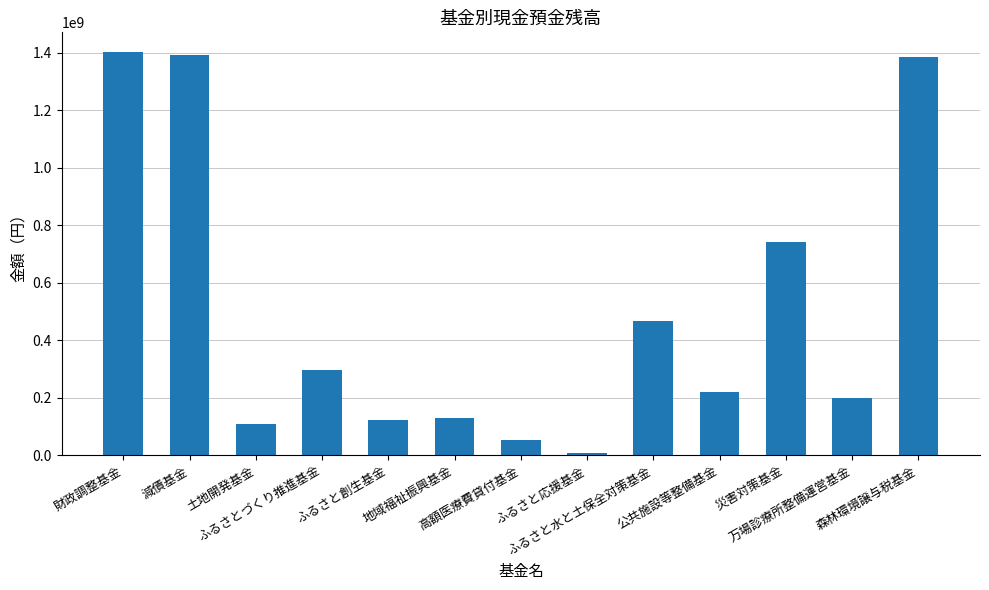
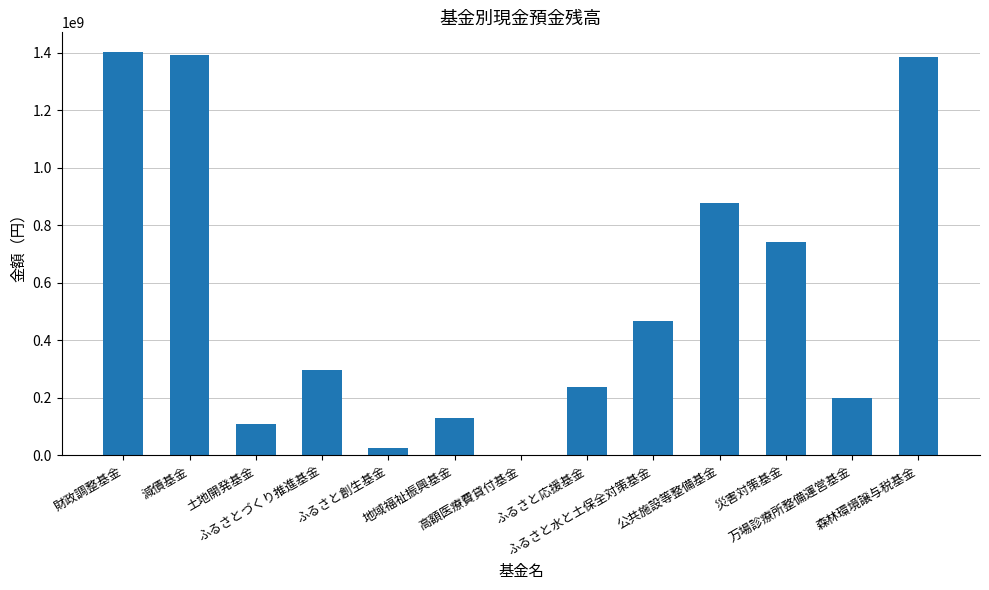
ふるさと創生基金: 120000000 -> 20000000
高額医療費貸付基金: 50000000 -> 0
ふるさと応援基金: 10000000 -> 240000000
公共施設等整備基金: 220000000 -> 880000000
